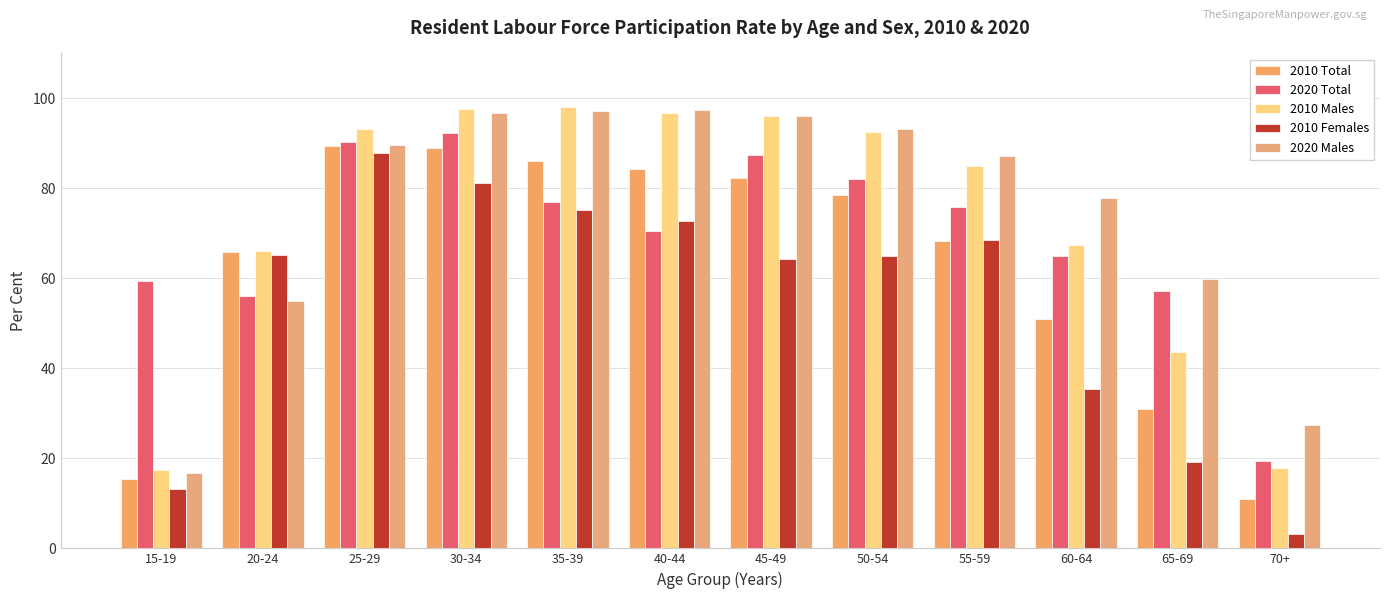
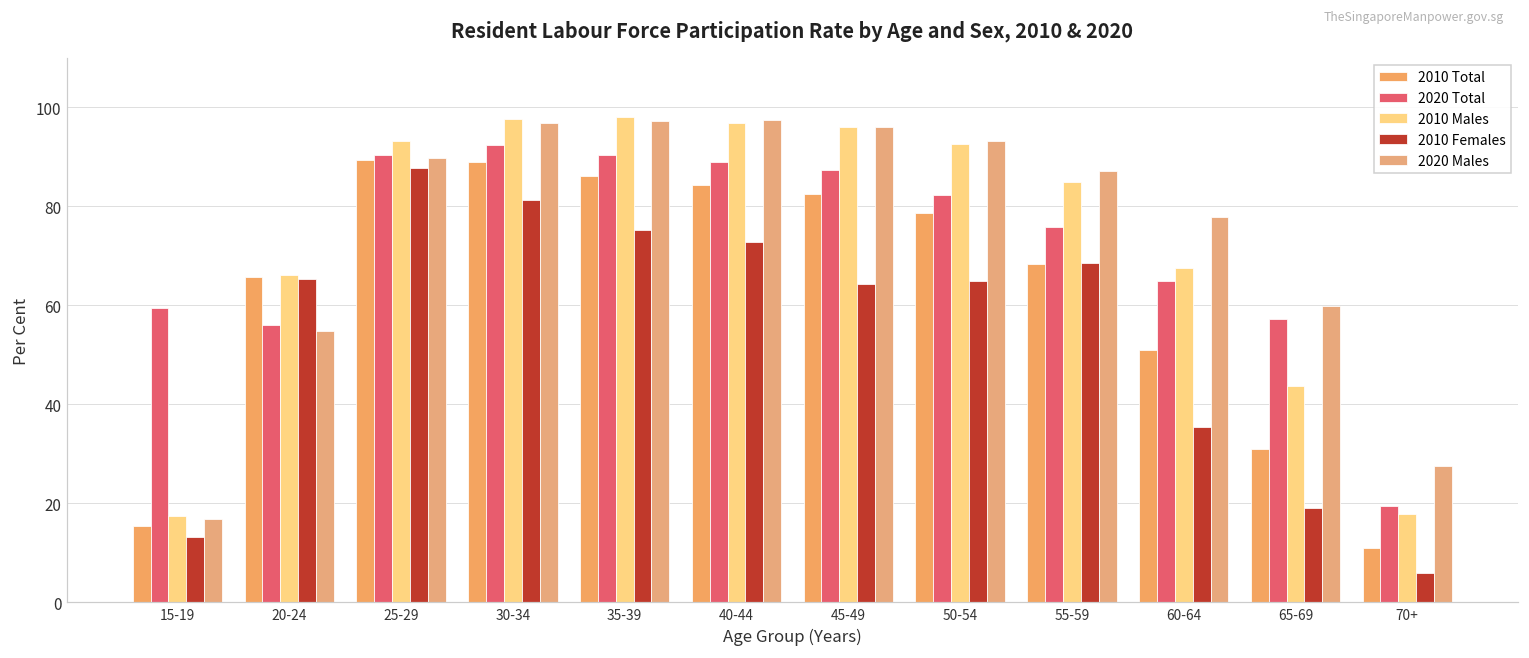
2020 Total, 35-39: 77 -> 90
2020 Total, 40-44: 71 -> 89
2010 Females, 70+: 3 -> 6
